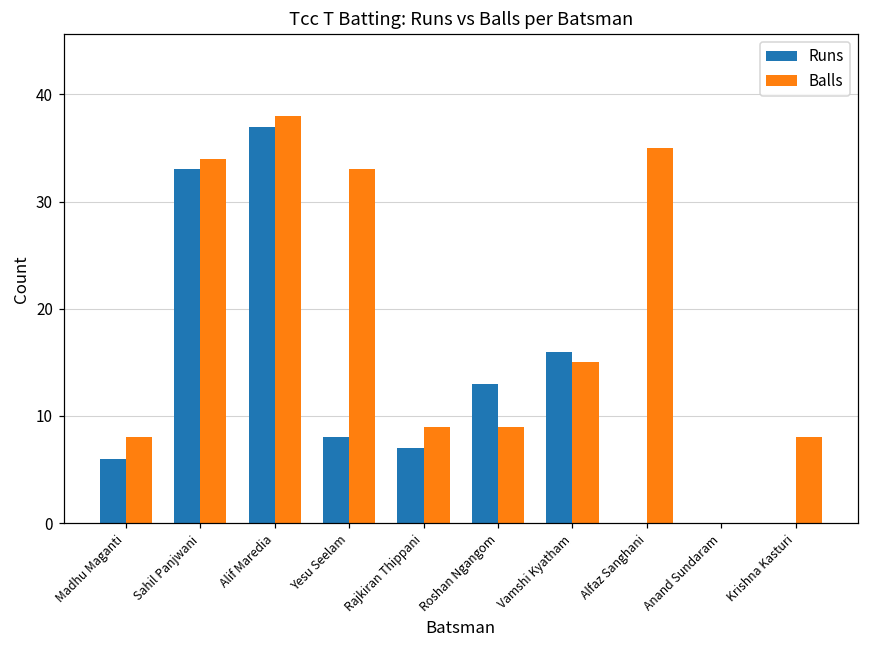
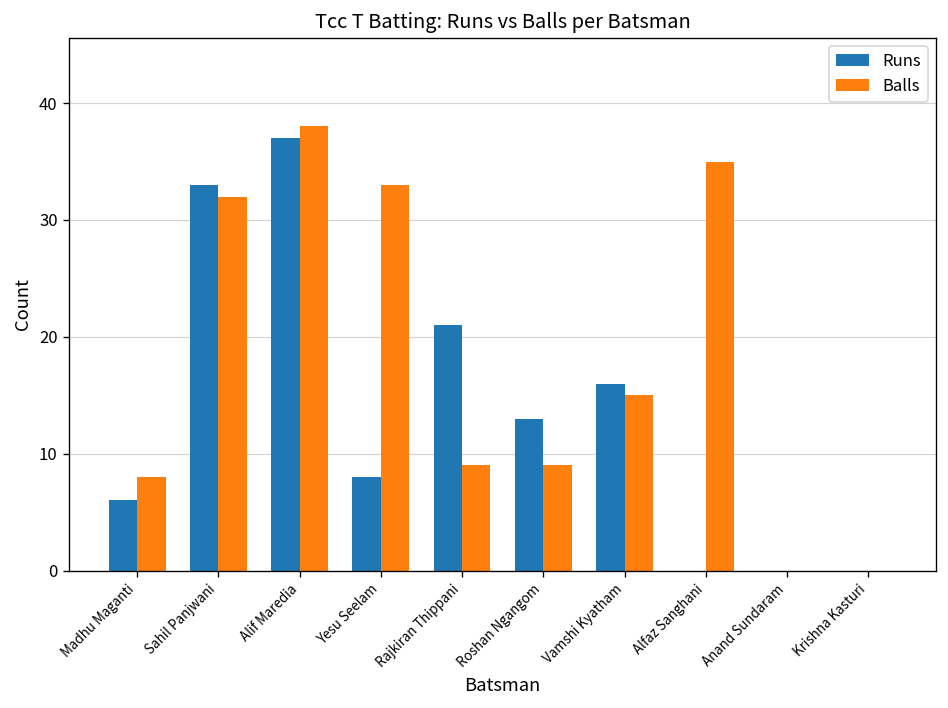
Balls, Sahil Panjwani: 34 -> 32
Runs, Rajkiran Thippani: 7 -> 21
Balls, Krishna Kasturi: 8 -> 0
